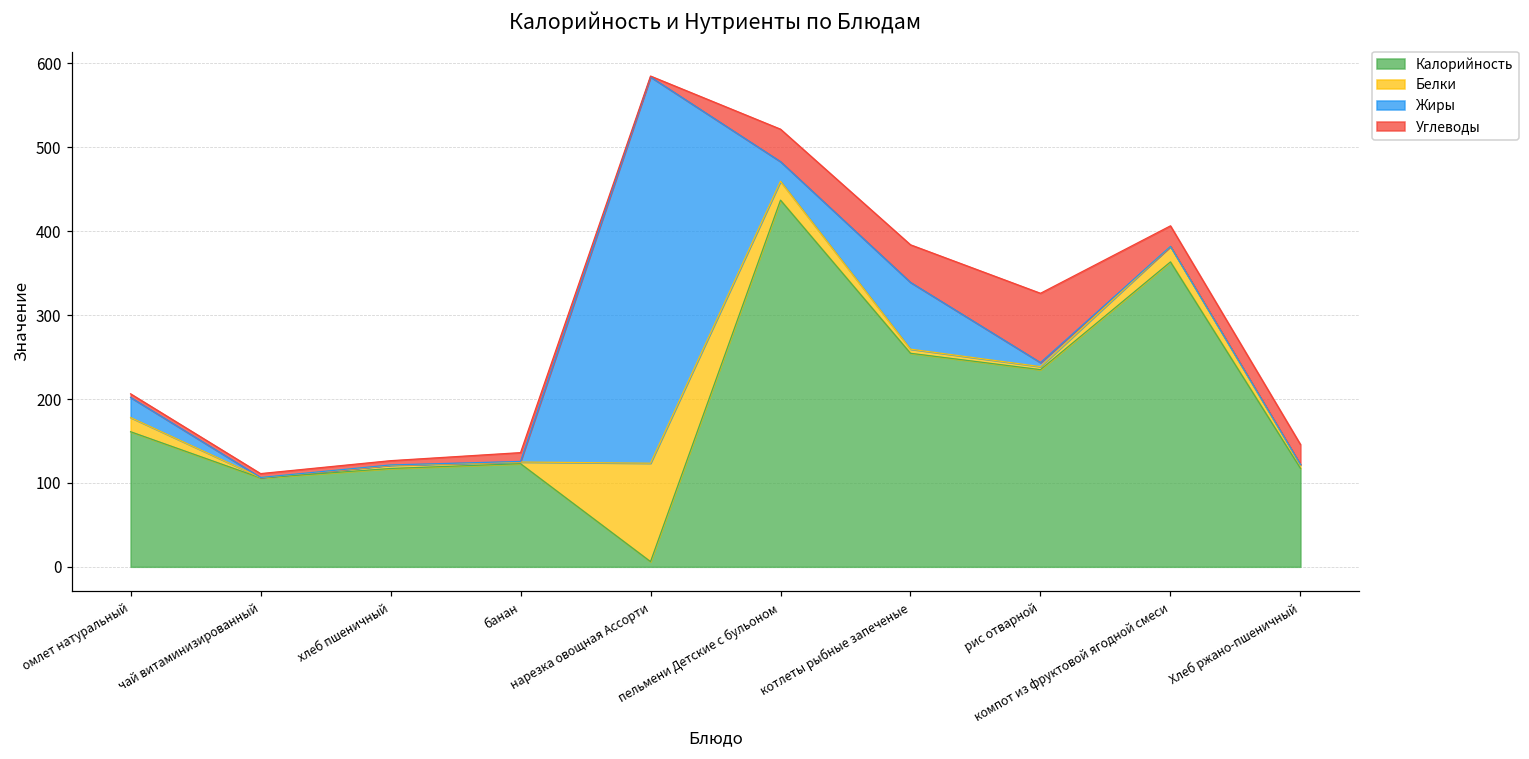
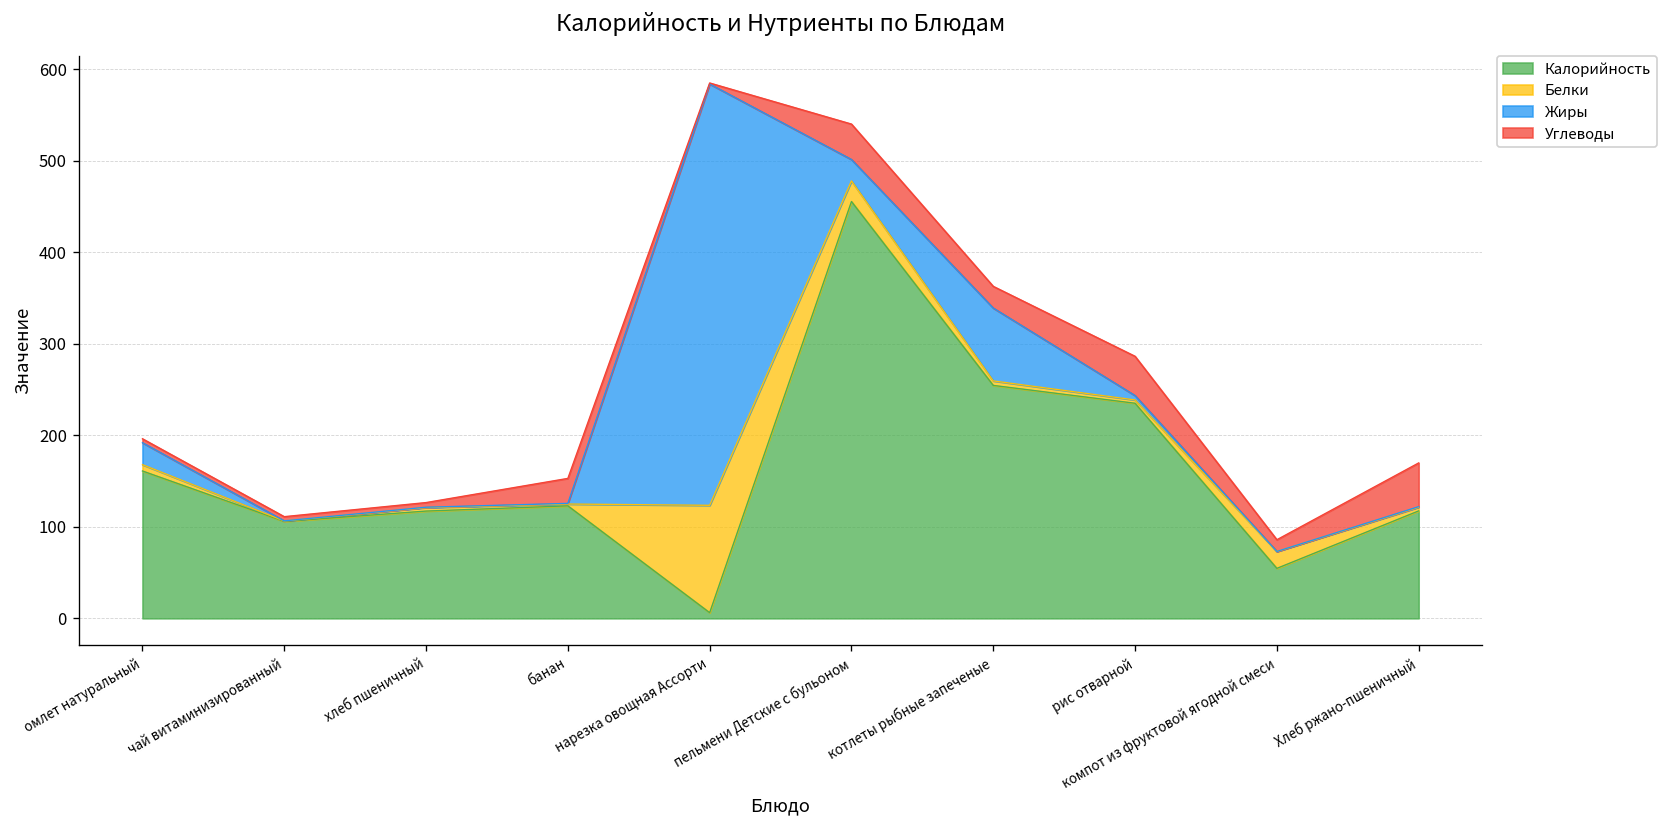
Белки, омлет натуральный: 20 -> 10
Углеводы, банан: 10 -> 30
Калорийность, пельмени Детские с бульоном: 440 -> 460
Углеводы, котлеты рыбные запеченые: 40 -> 20
Углеводы, рис отварной: 80 -> 40
Калорийность, компот из фруктовой ягодной смеси: 360 -> 50
Углеводы, компот из фруктовой ягодной смеси: 20 -> 10
Углеводы, Хлеб ржано-пшеничный: 20 -> 50
